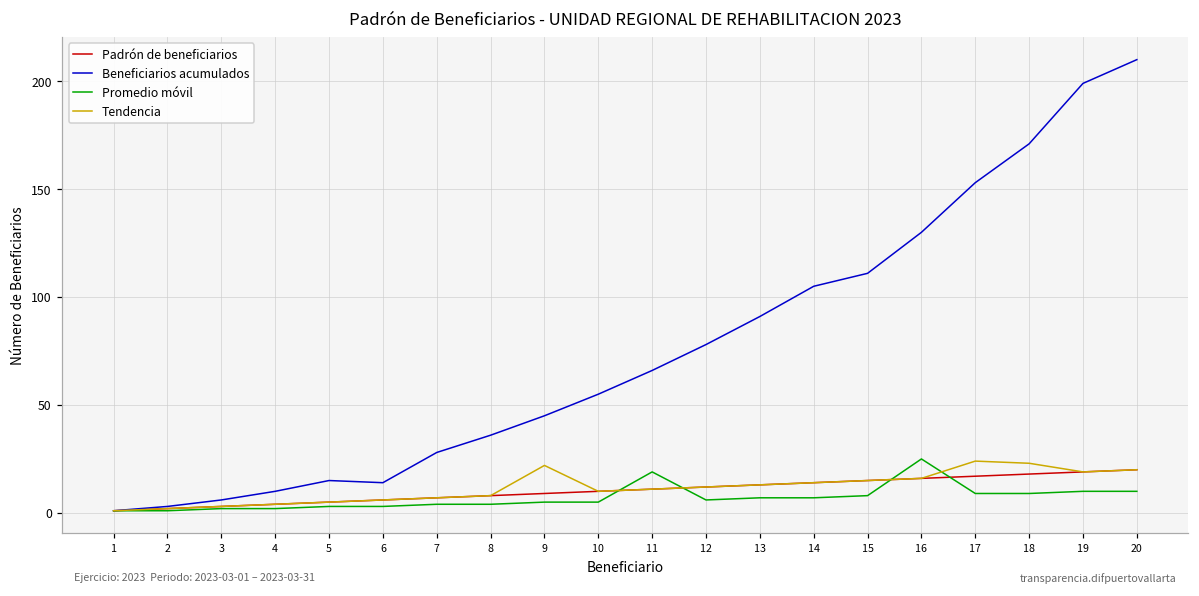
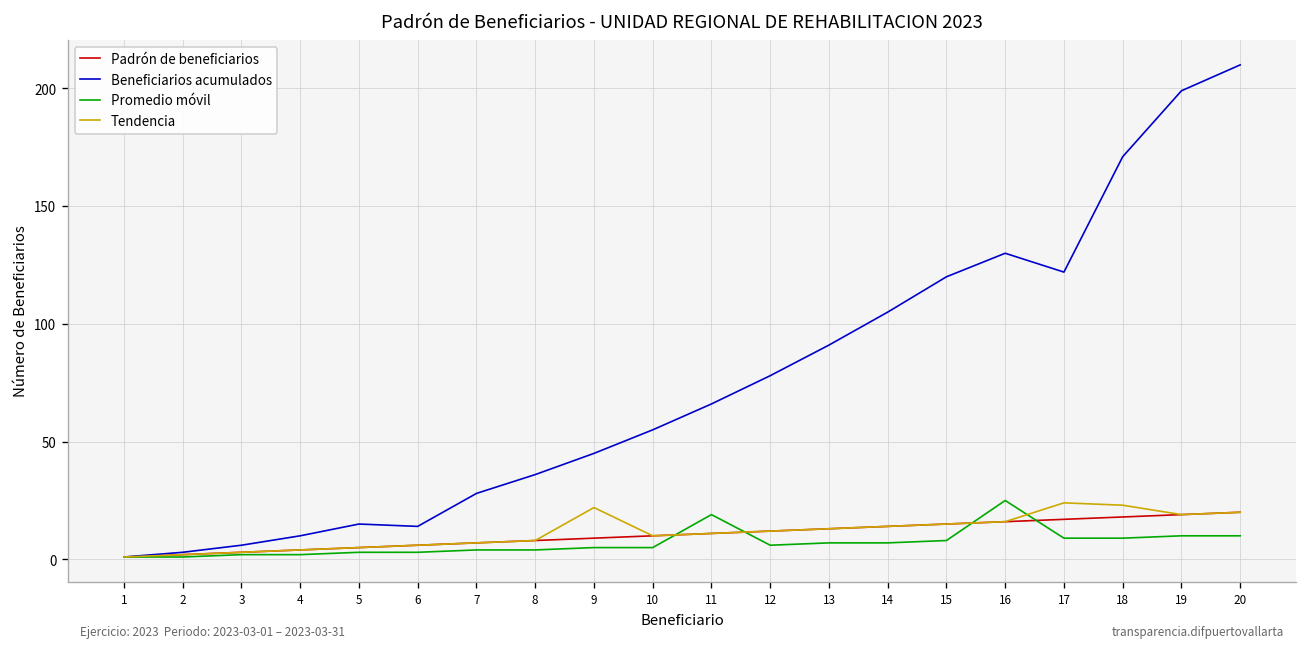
Beneficiarios acumulados, 15: 111 -> 120
Beneficiarios acumulados, 17: 153 -> 122
